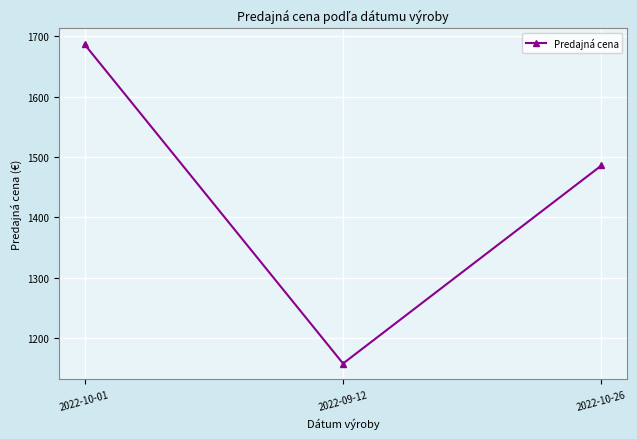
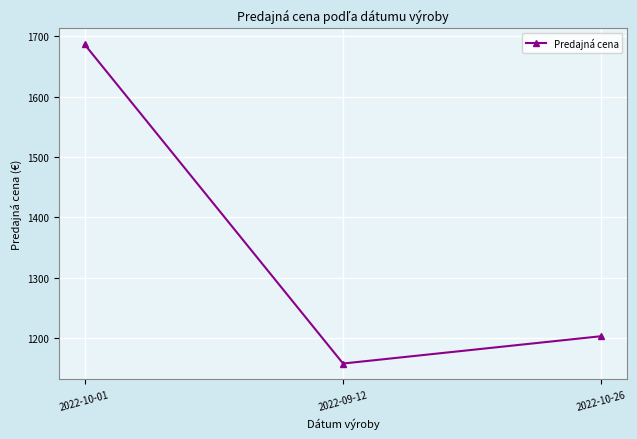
2022-10-26: 1490 -> 1200
